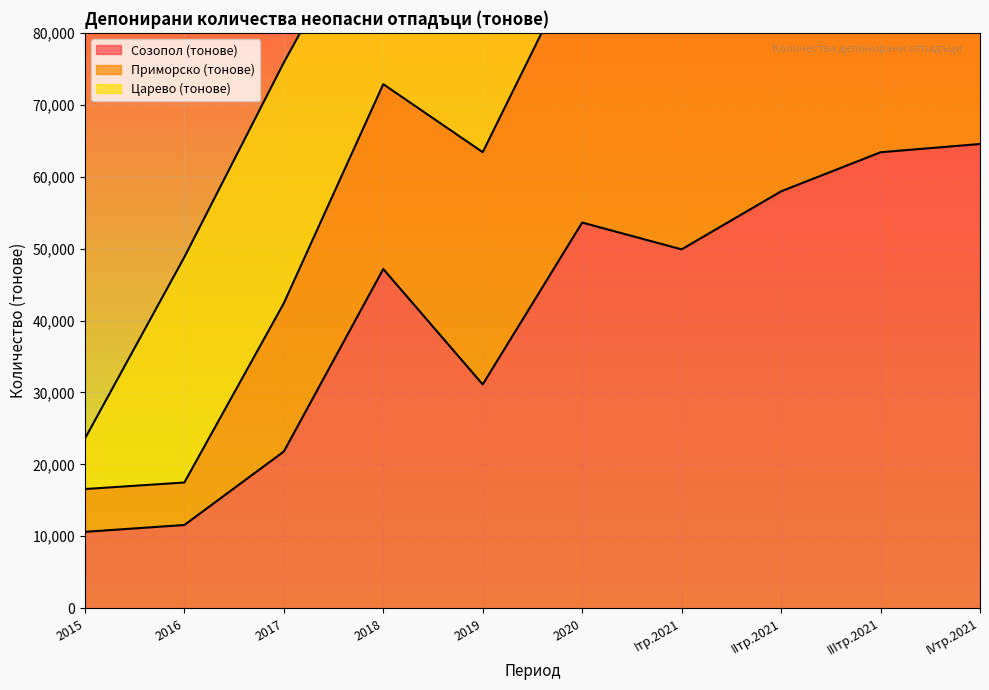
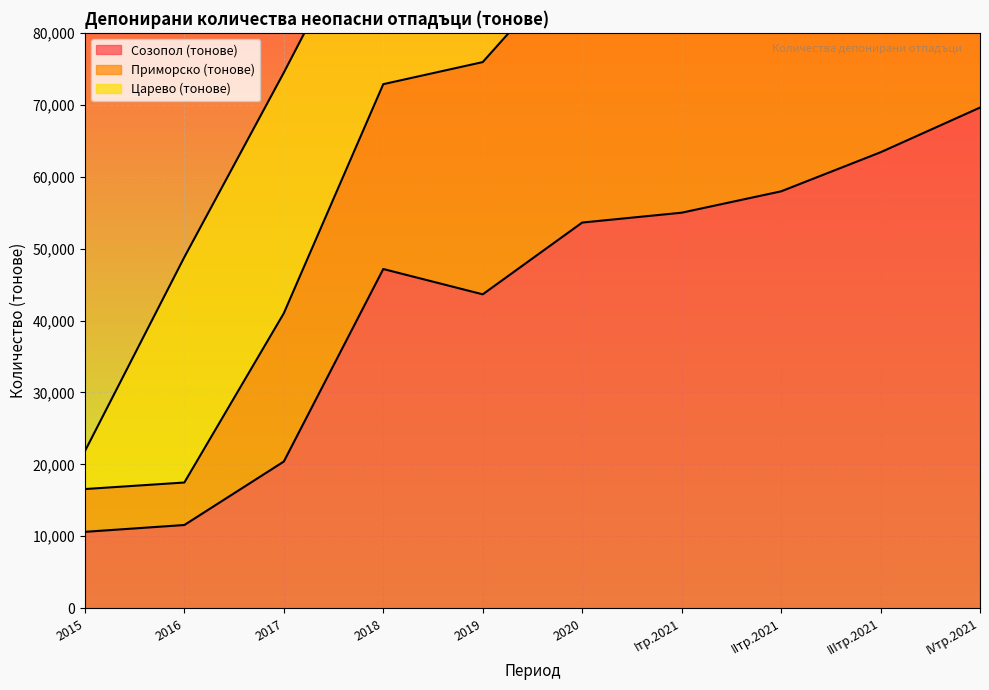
Царево (тонове), 2015: 7,000 -> 5,000
Созопол (тонове), 2017: 22,000 -> 20,000
Созопол (тонове), 2019: 31,000 -> 44,000
Созопол (тонове), Iтр.2021: 50,000 -> 55,000
Созопол (тонове), IVтр.2021: 65,000 -> 70,000
